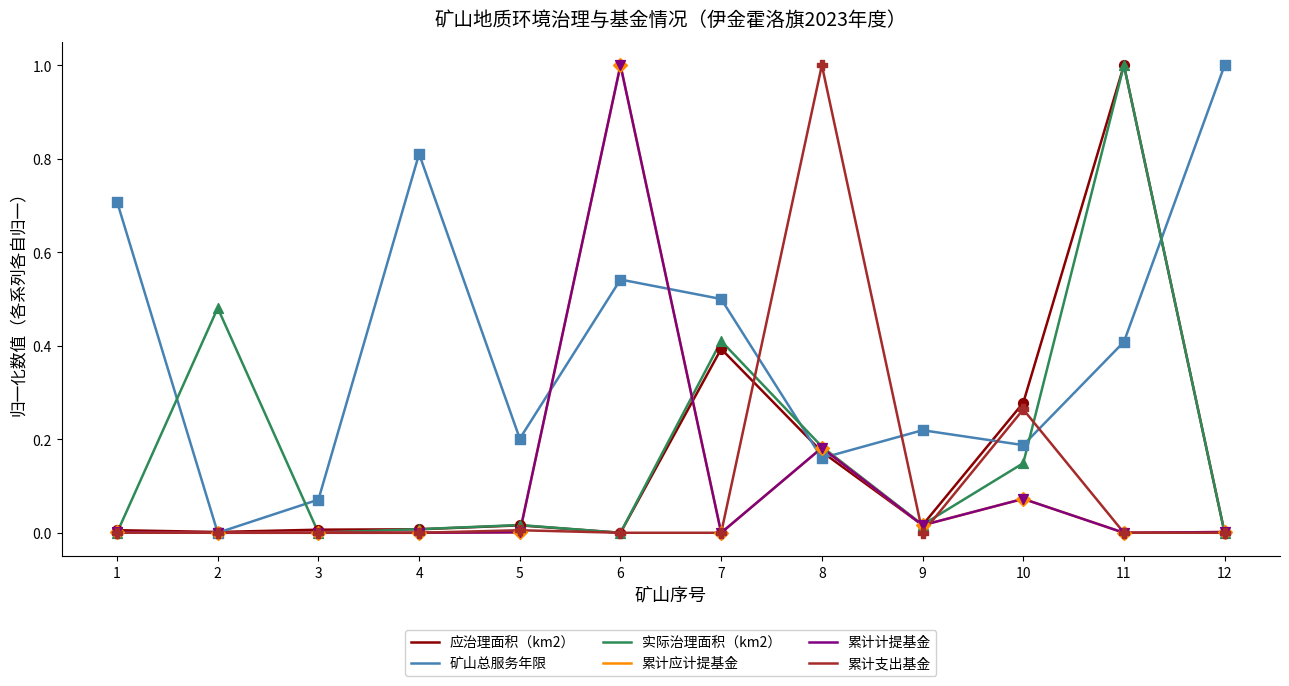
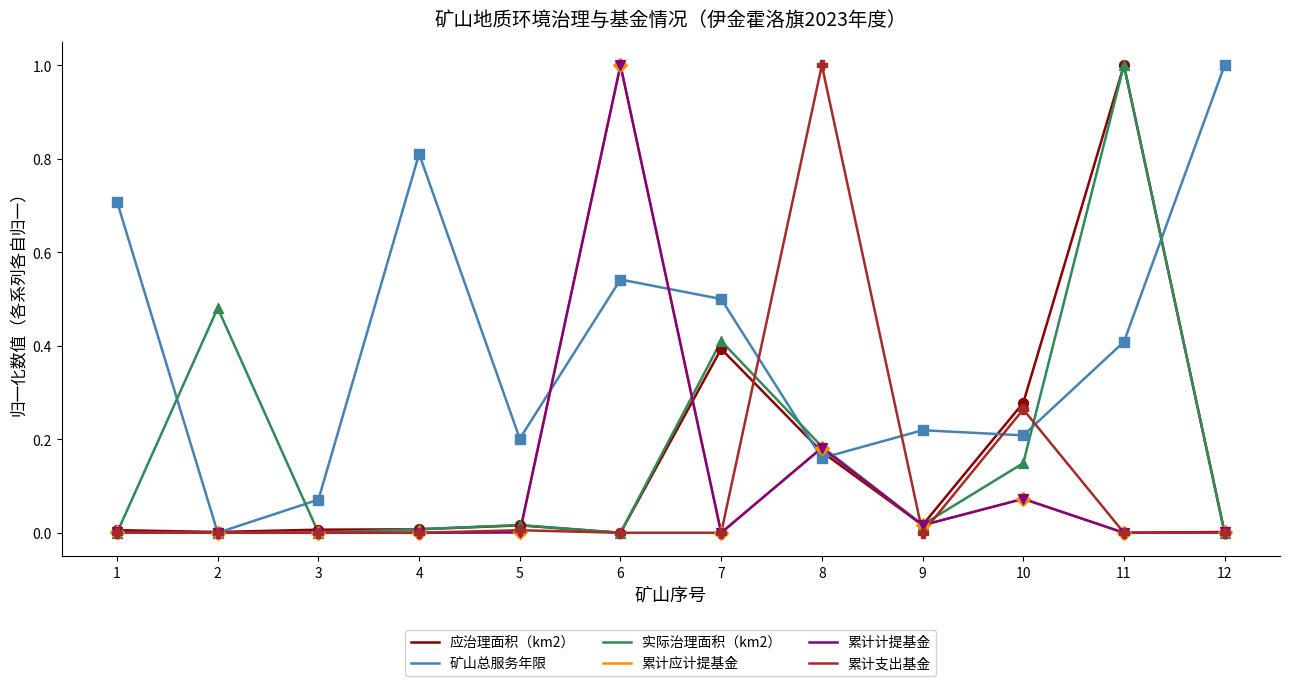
矿山总服务年限, 10: 0.19 -> 0.21
